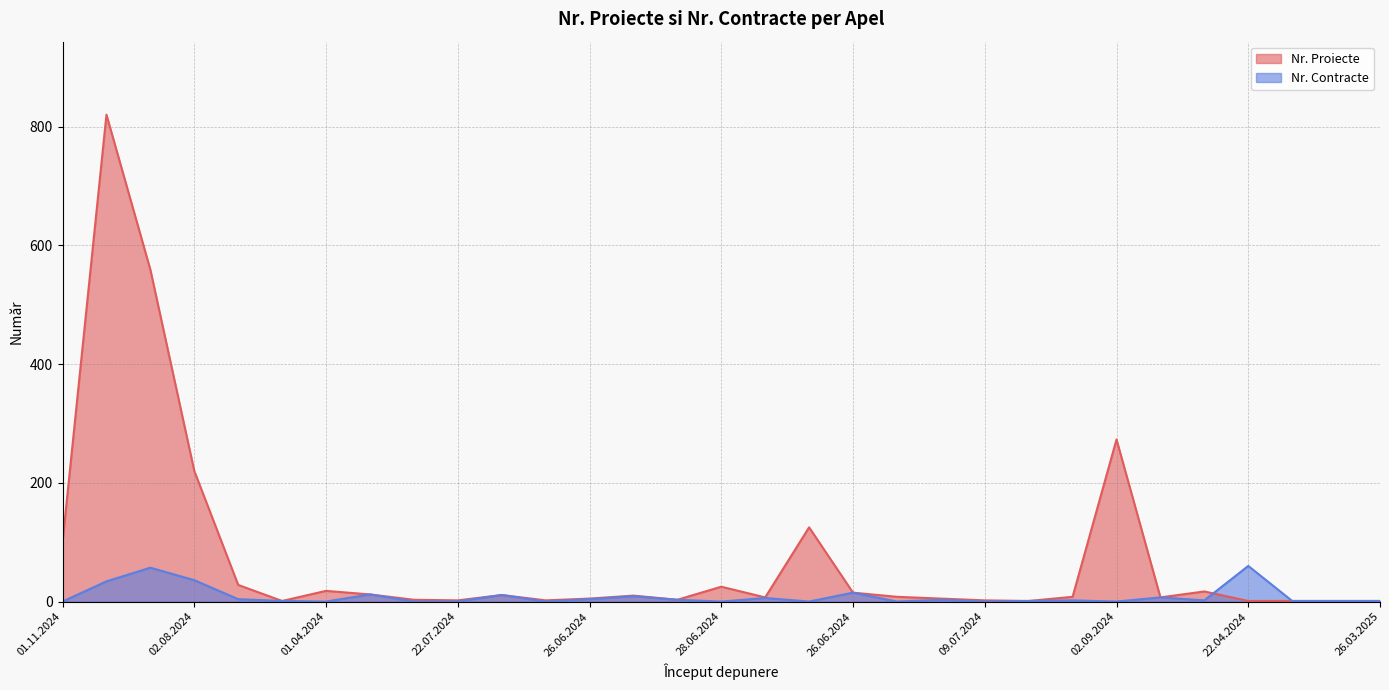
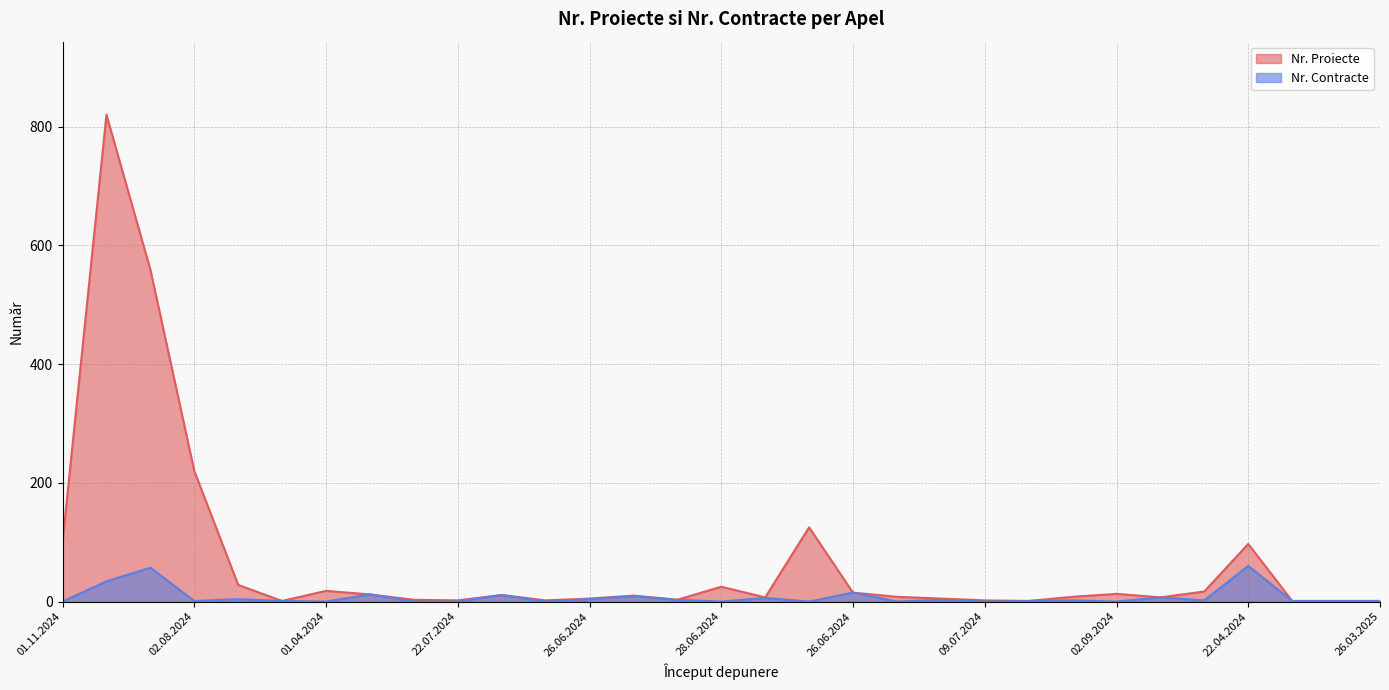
Nr. Contracte, 02.08.2024: 40 -> 0
Nr. Proiecte, 02.09.2024: 270 -> 10
Nr. Proiecte, 22.04.2024: 0 -> 100
